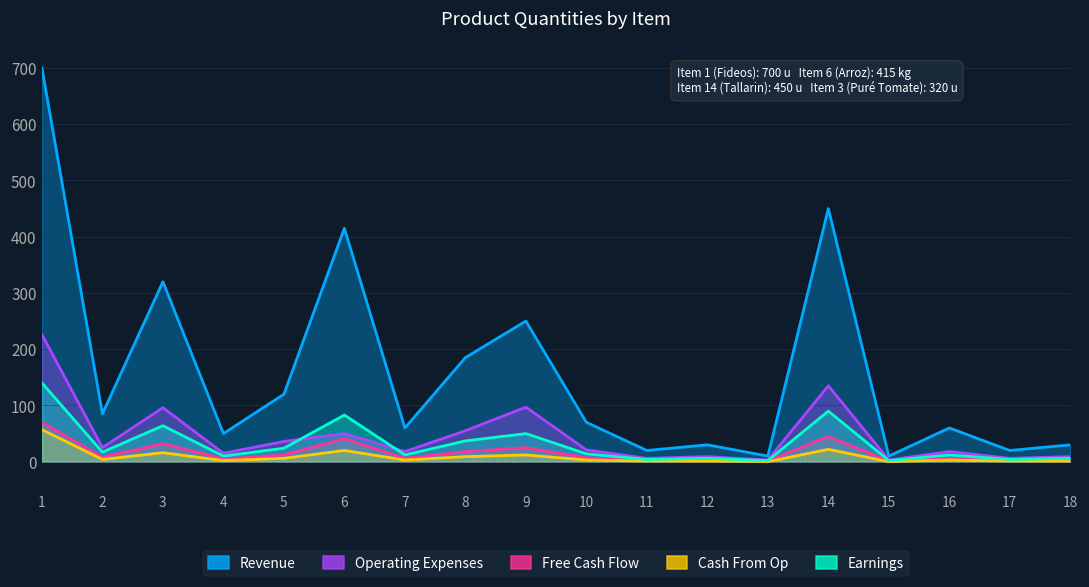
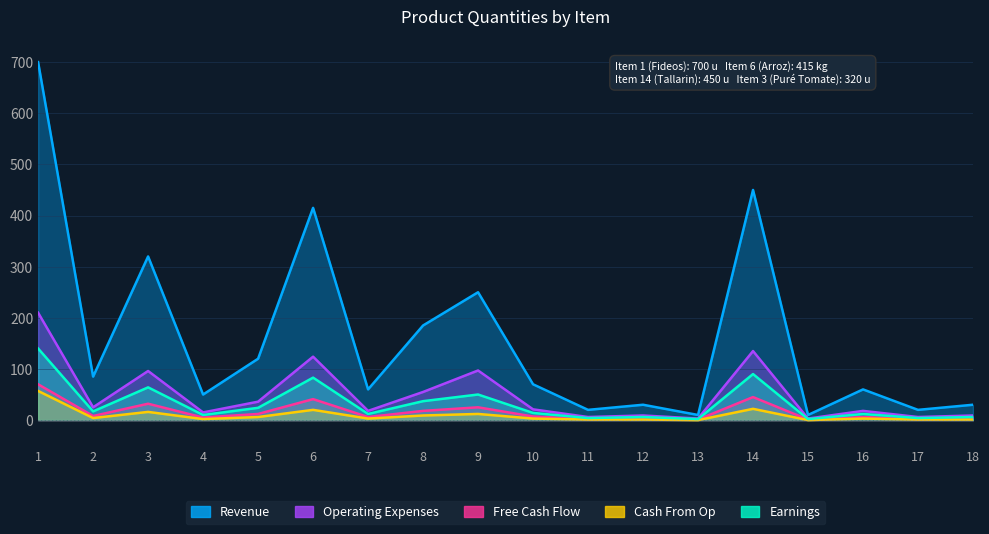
Operating Expenses, 1: 230 -> 210
Operating Expenses, 6: 50 -> 120
